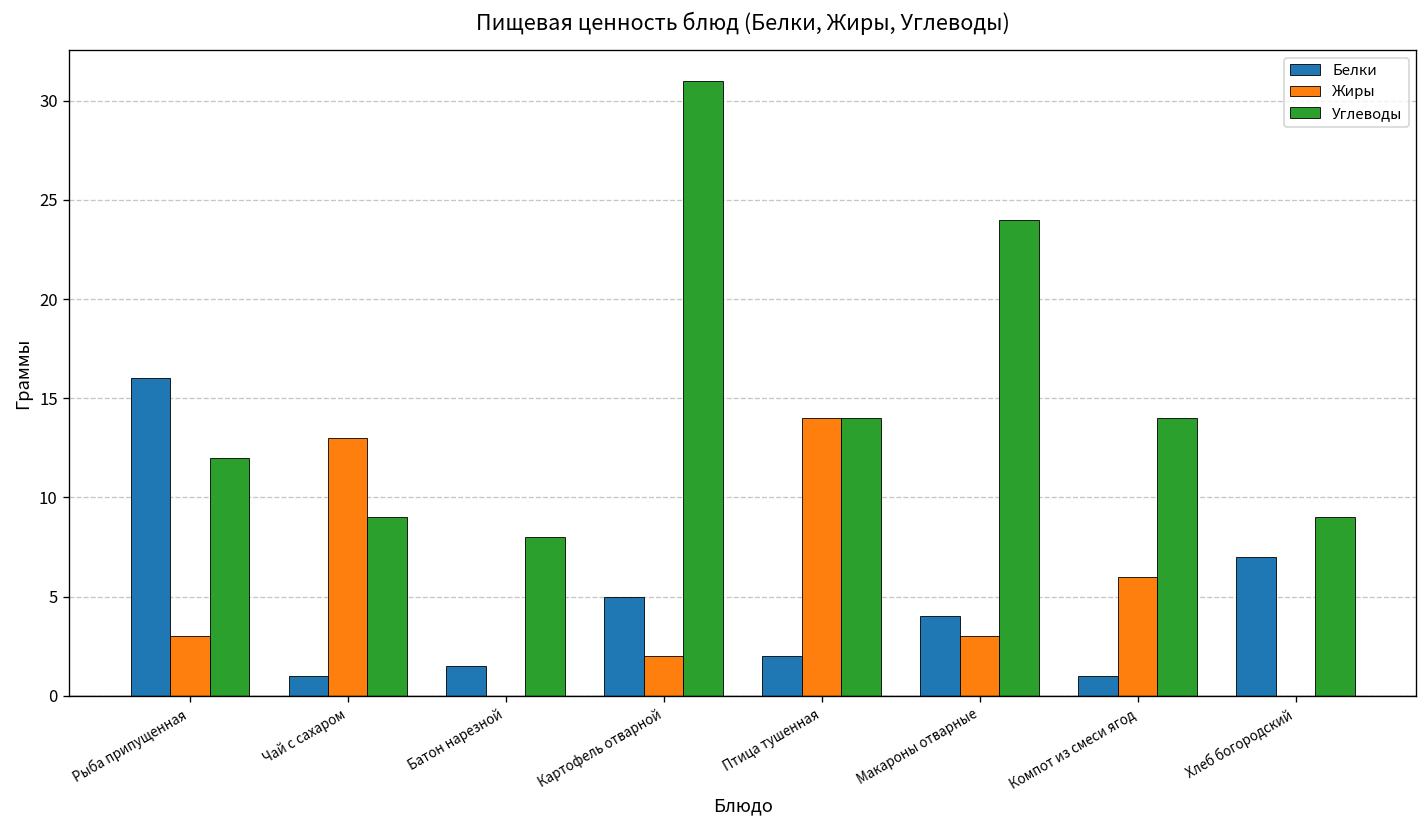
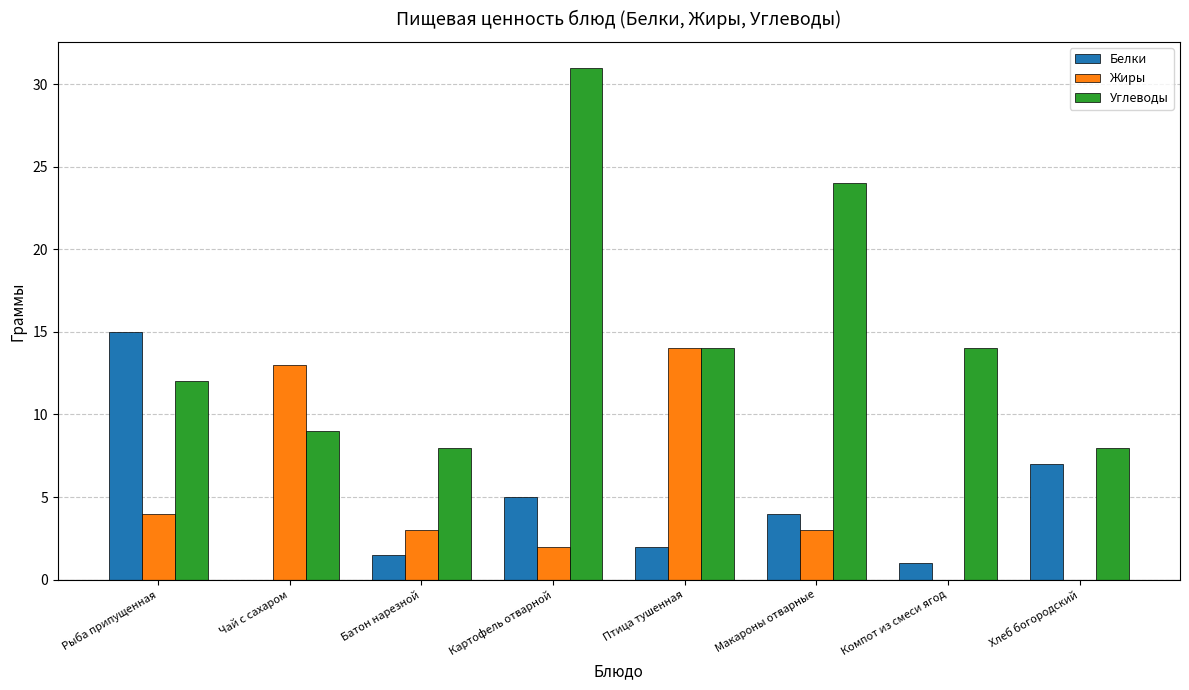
Белки, Рыба припущенная: 16 -> 15
Жиры, Рыба припущенная: 3 -> 4
Белки, Чай с сахаром: 1 -> 0
Жиры, Батон нарезной: 0 -> 3
Жиры, Компот из смеси ягод: 6 -> 0
Углеводы, Хлеб богородский: 9 -> 8
